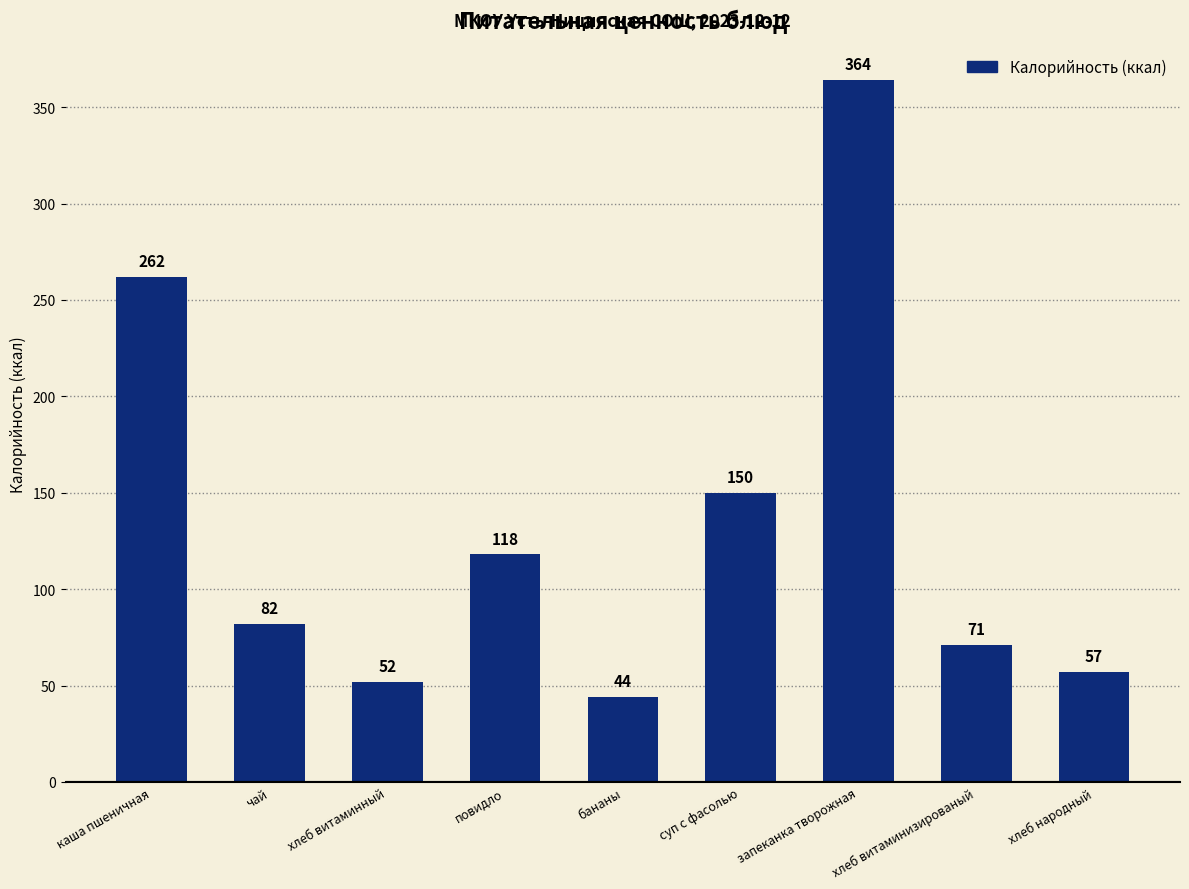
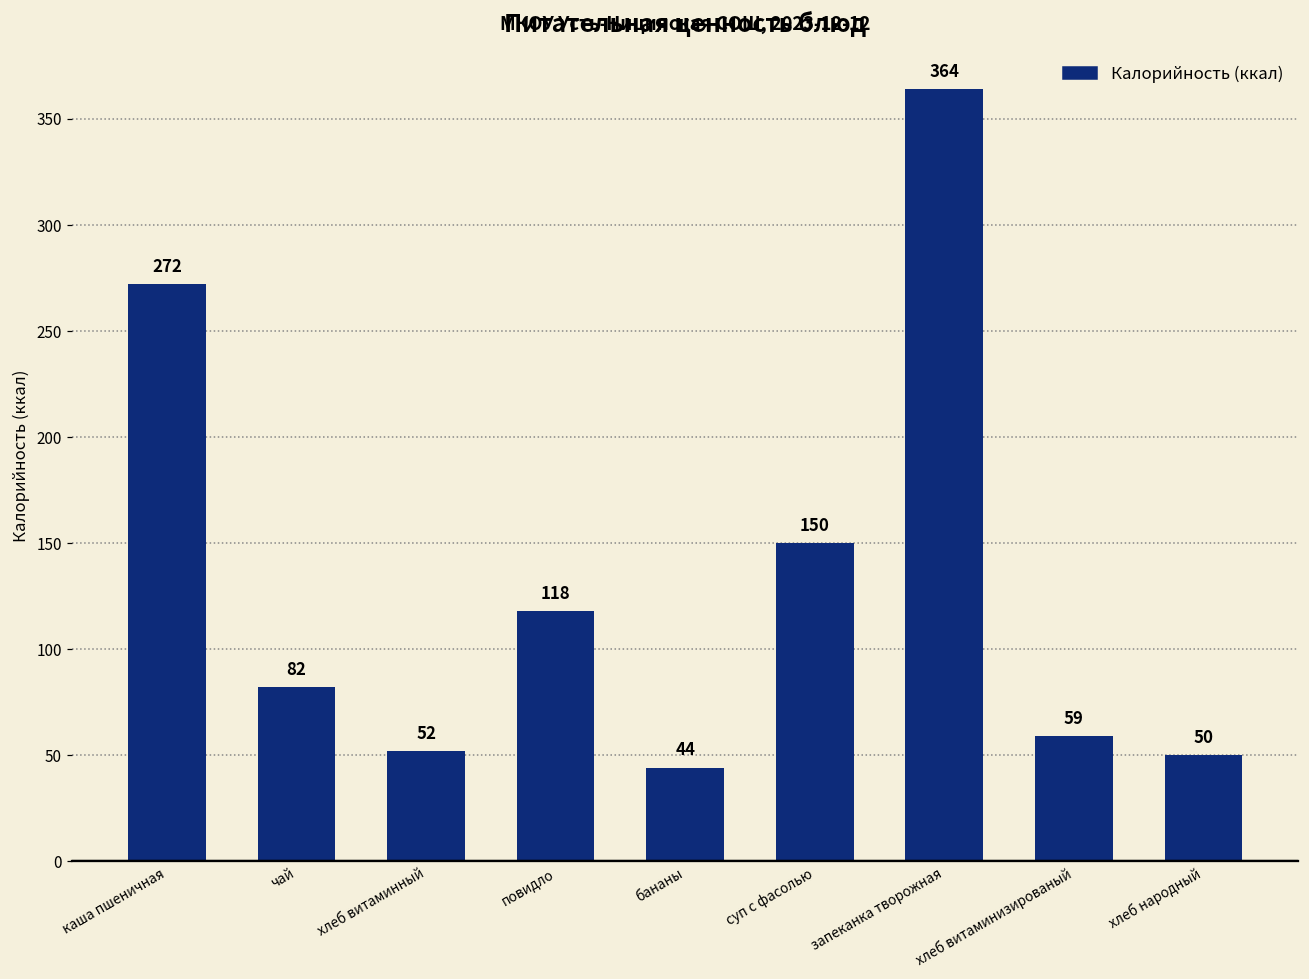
каша пшеничная: 262 -> 272
хлеб витаминизированый: 71 -> 59
хлеб народный: 57 -> 50
